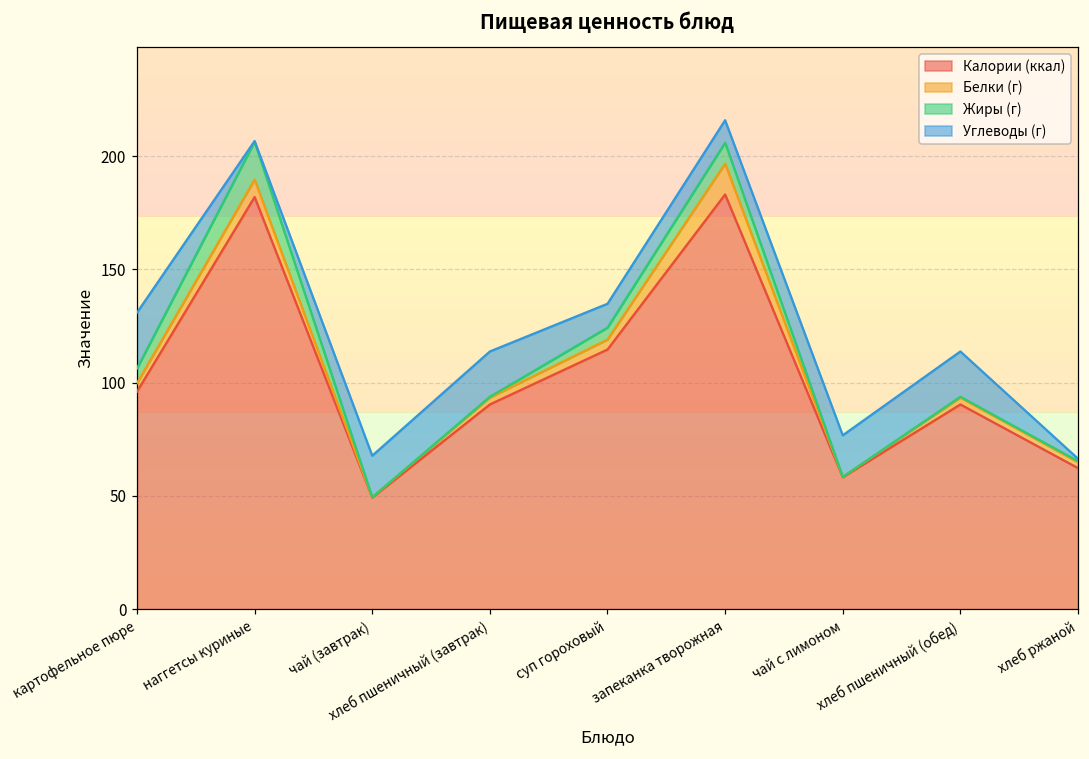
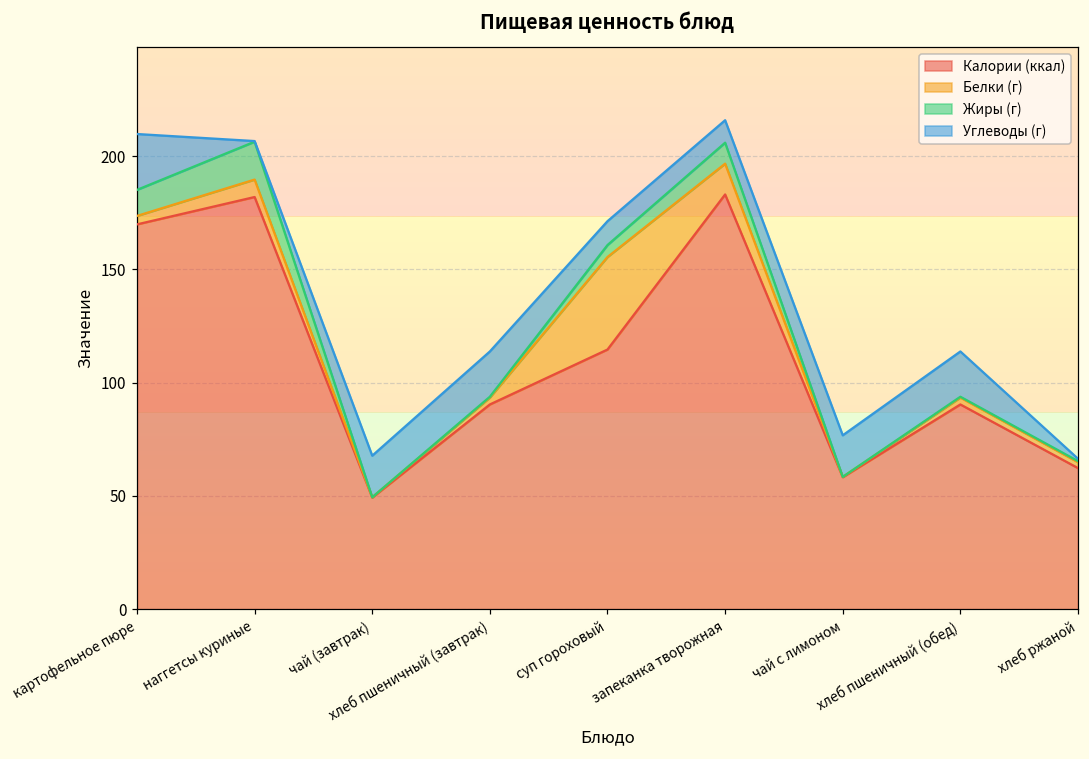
Калории (ккал), картофельное пюре: 96 -> 170
Жиры (г), картофельное пюре: 7 -> 12
Белки (г), суп гороховый: 4 -> 41
